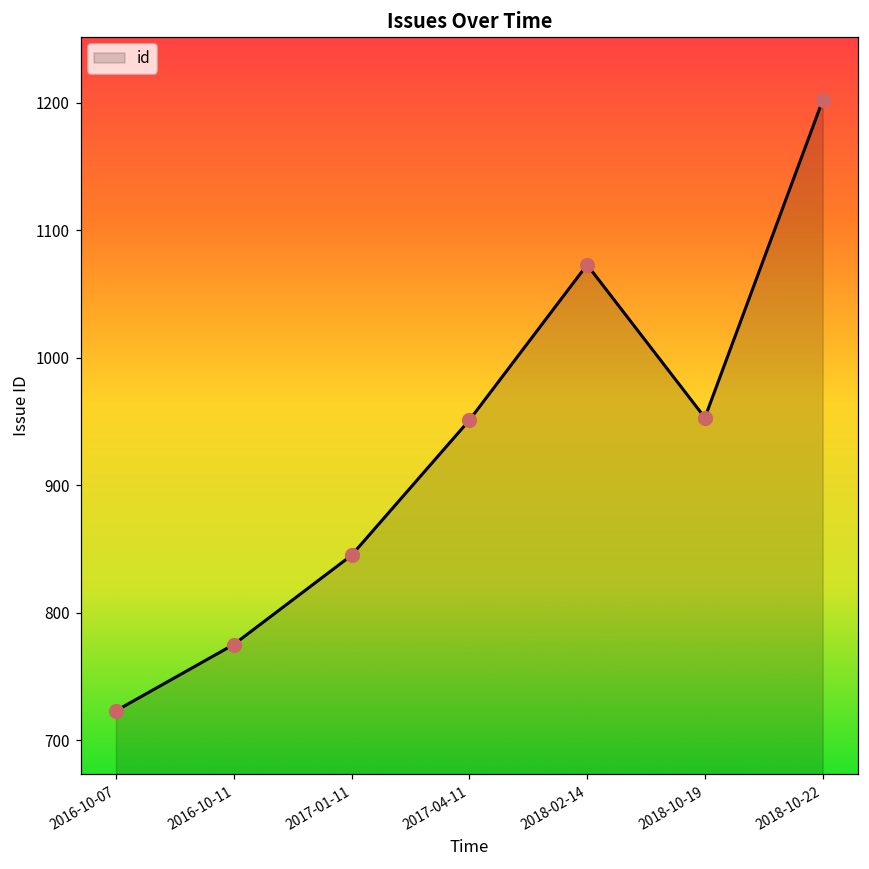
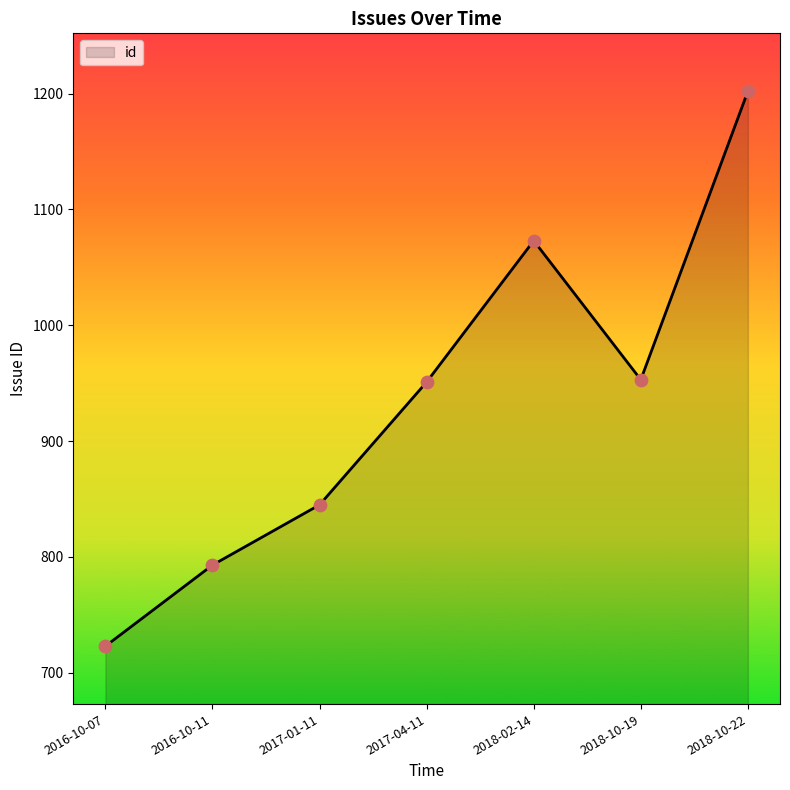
2016-10-11: 775 -> 793
